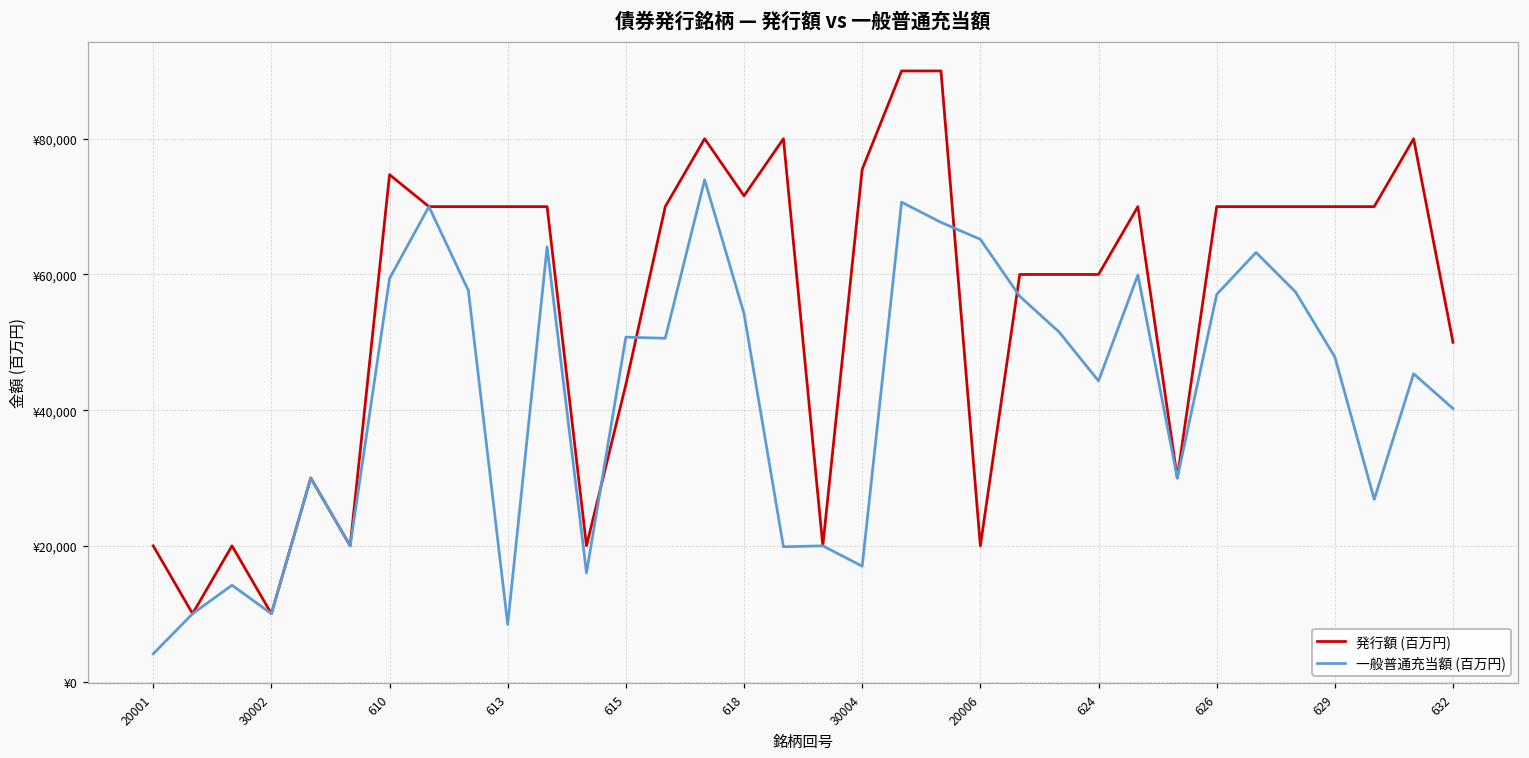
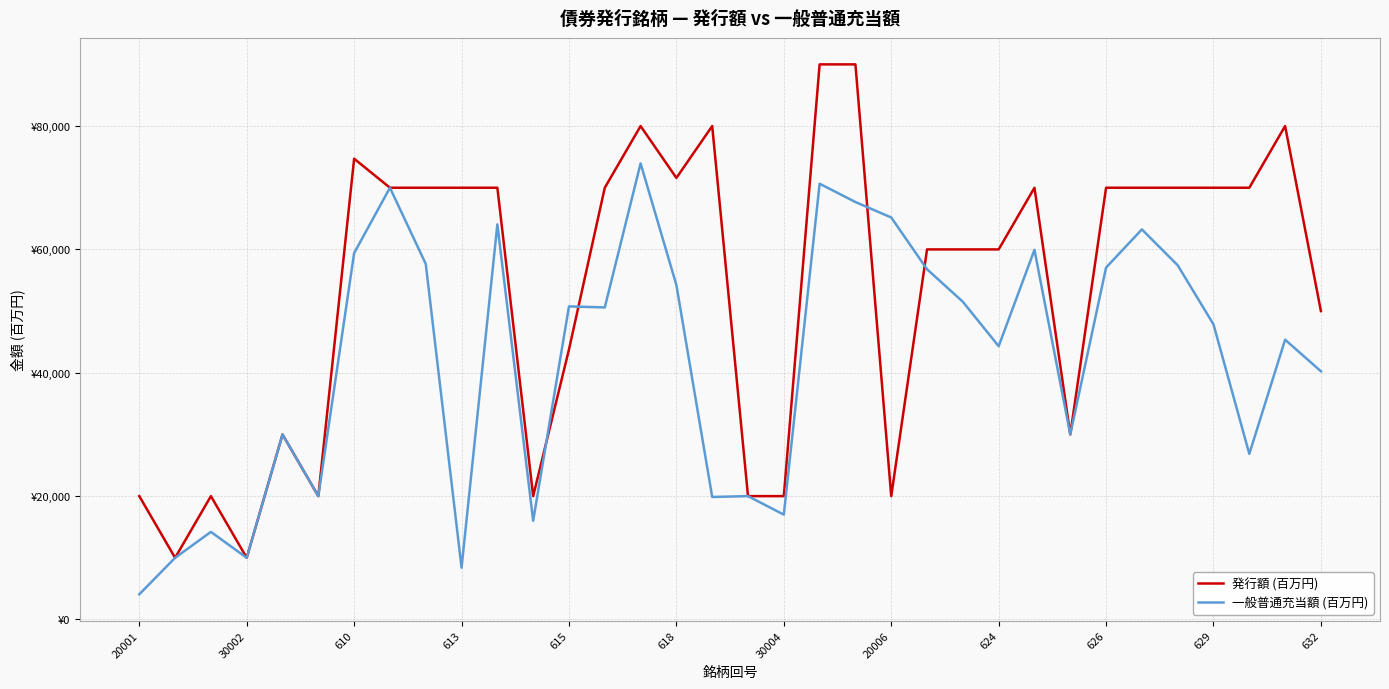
発行額 (百万円), 30004: ¥75,000 -> ¥20,000
